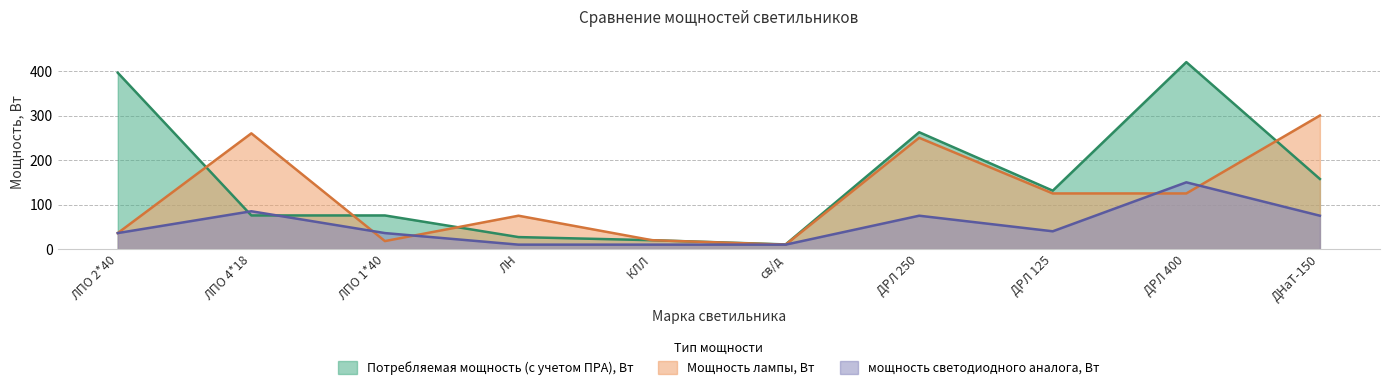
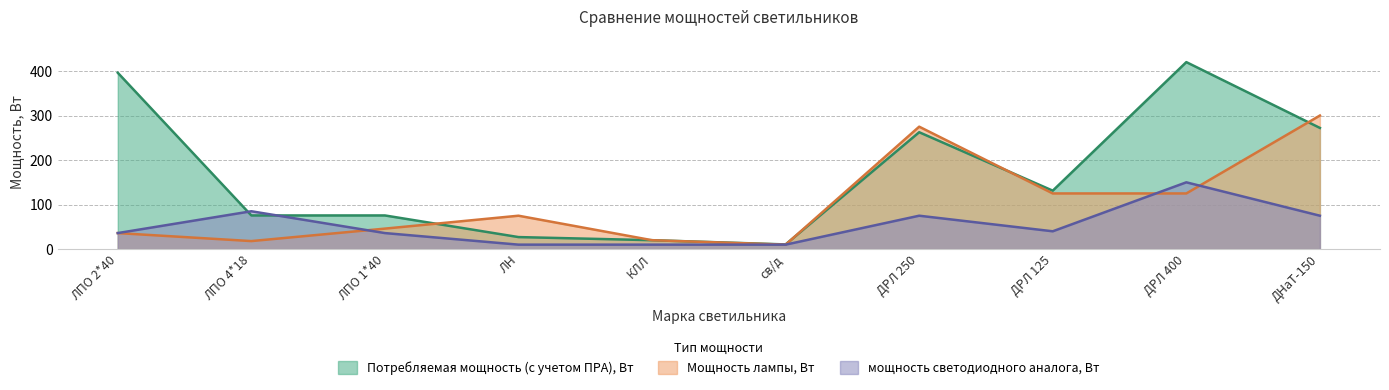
Мощность лампы, Вт, ЛПО 4*18: 260 -> 20
Мощность лампы, Вт, ЛПО 1*40: 20 -> 50
Мощность лампы, Вт, ДРЛ 250: 250 -> 280
Потребляемая мощность (с учетом ПРА), Вт, ДНаТ-150: 160 -> 270
